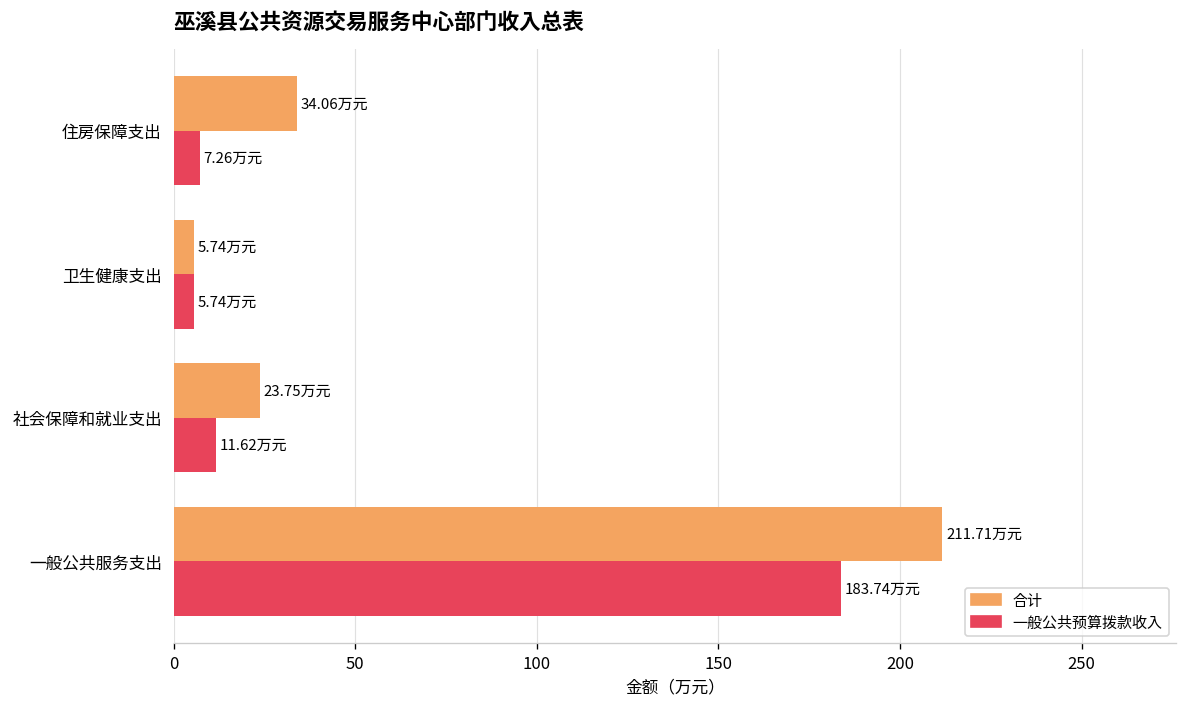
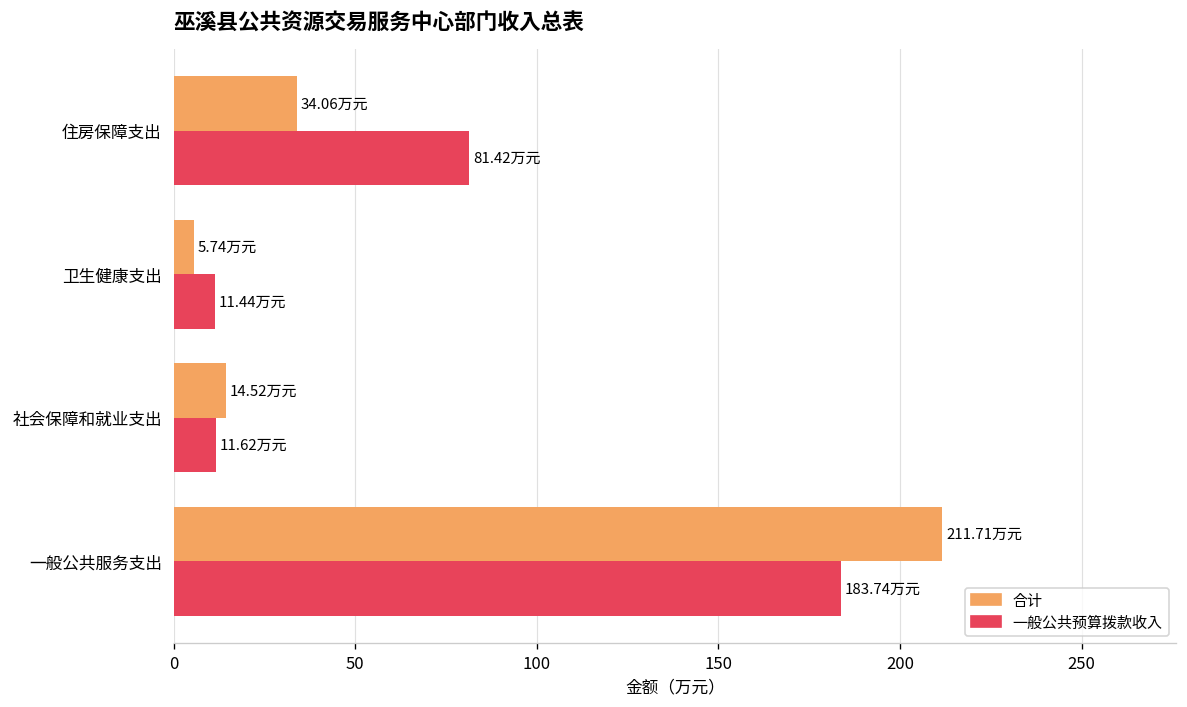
一般公共预算拨款收入, 住房保障支出: 7.26 -> 81.42
一般公共预算拨款收入, 卫生健康支出: 5.74 -> 11.44
合计, 社会保障和就业支出: 23.75 -> 14.52
